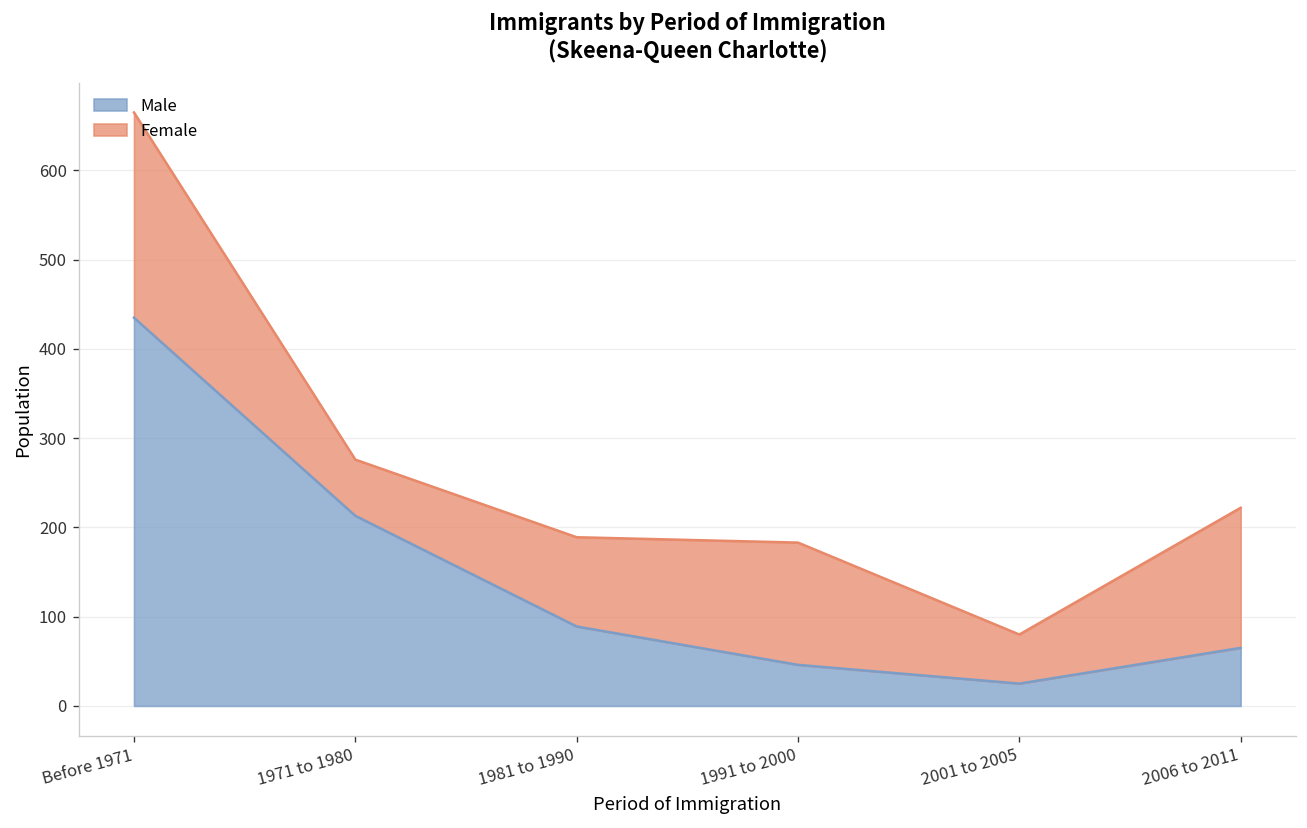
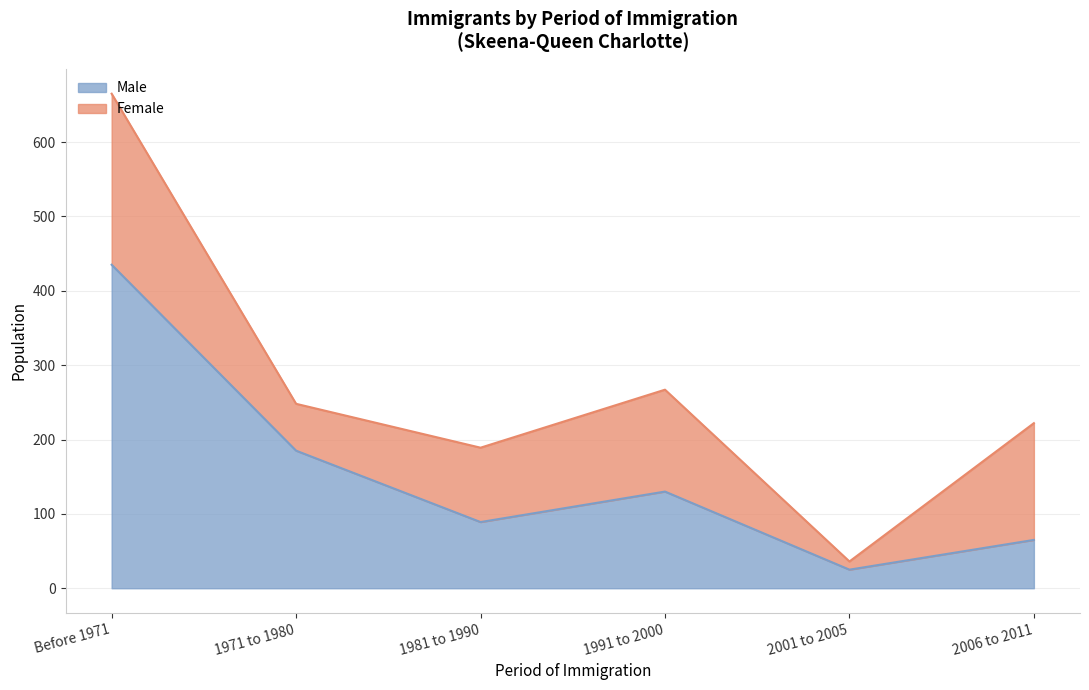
Male, 1971 to 1980: 210 -> 190
Male, 1991 to 2000: 50 -> 130
Female, 2001 to 2005: 60 -> 10
